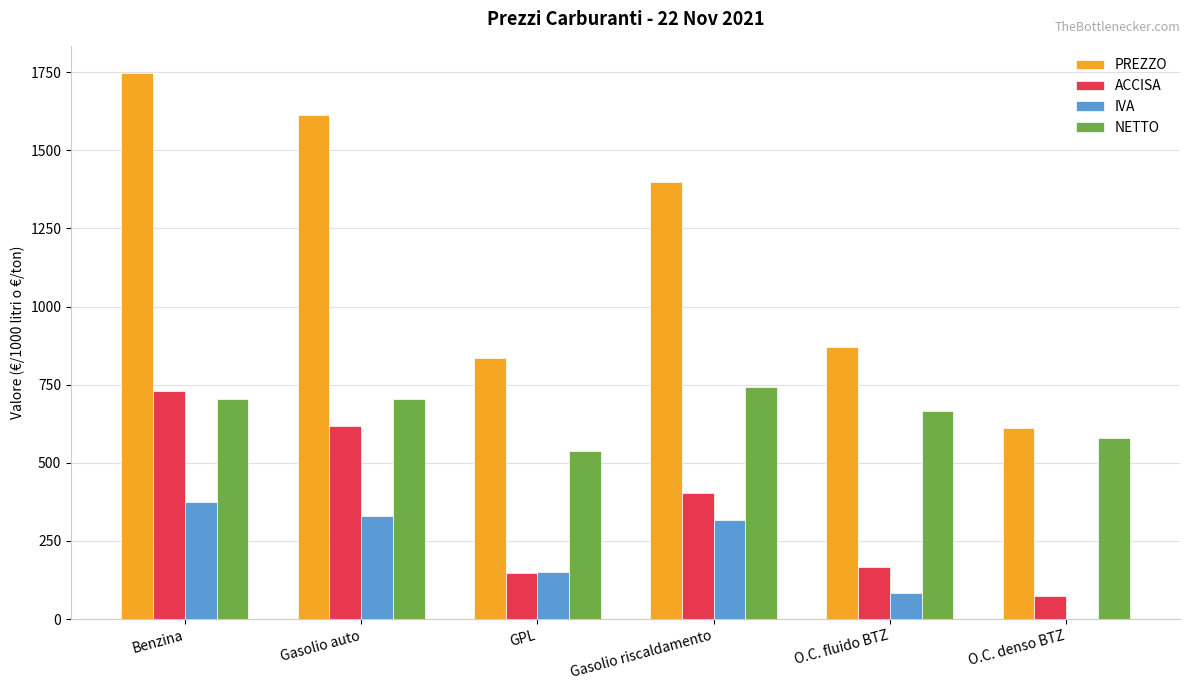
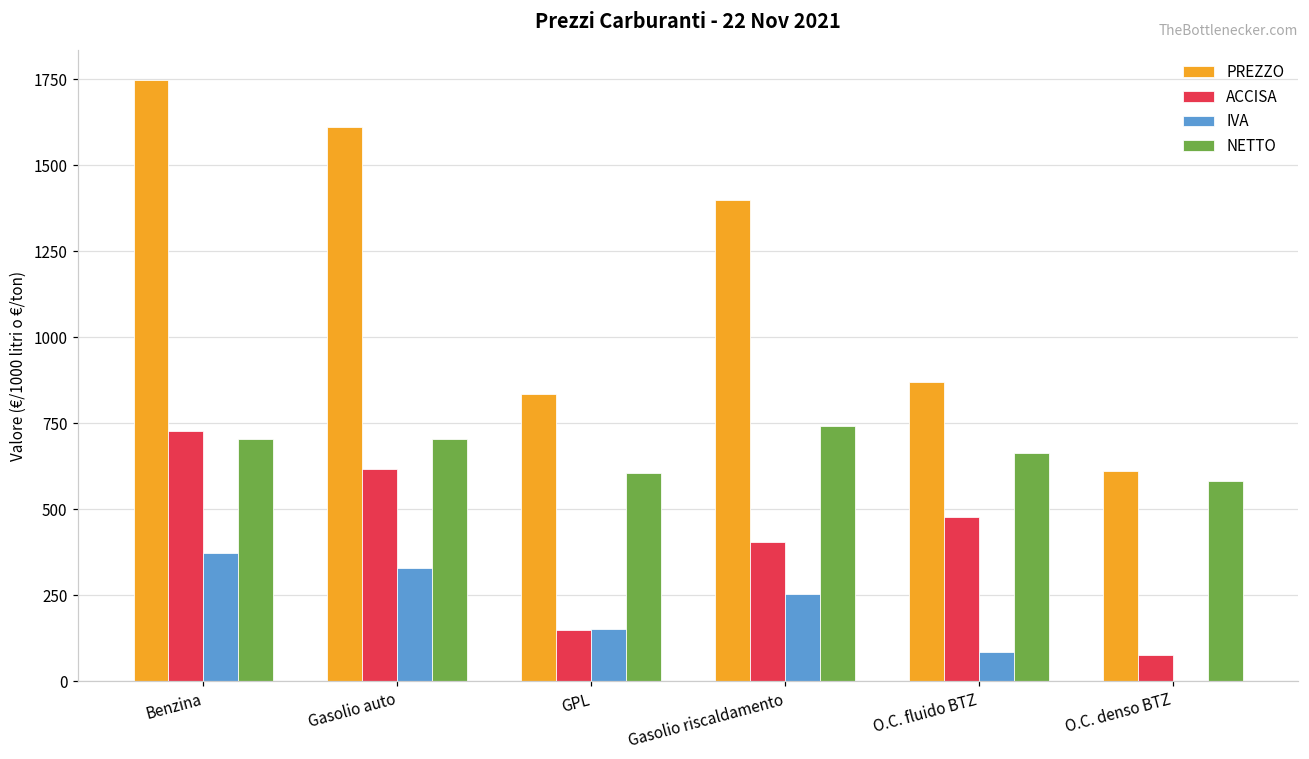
NETTO, GPL: 540 -> 610
IVA, Gasolio riscaldamento: 320 -> 250
ACCISA, O.C. fluido BTZ: 170 -> 480
